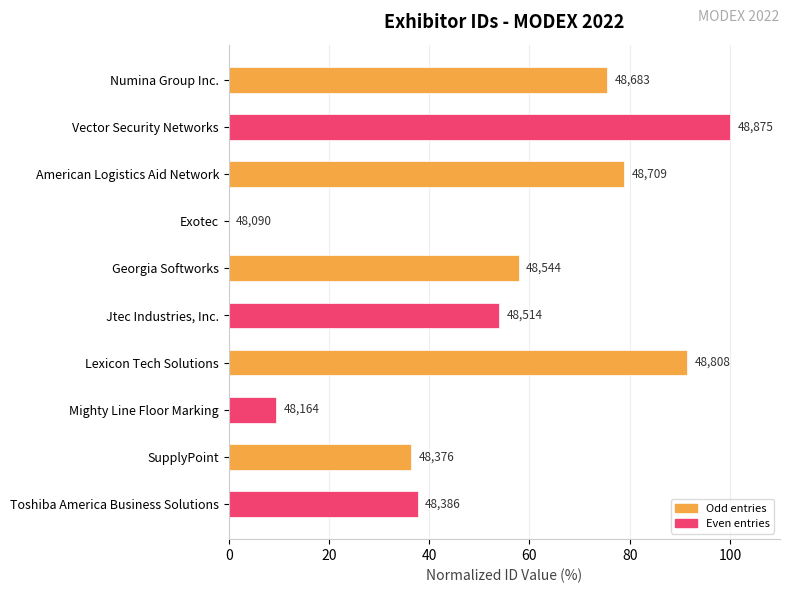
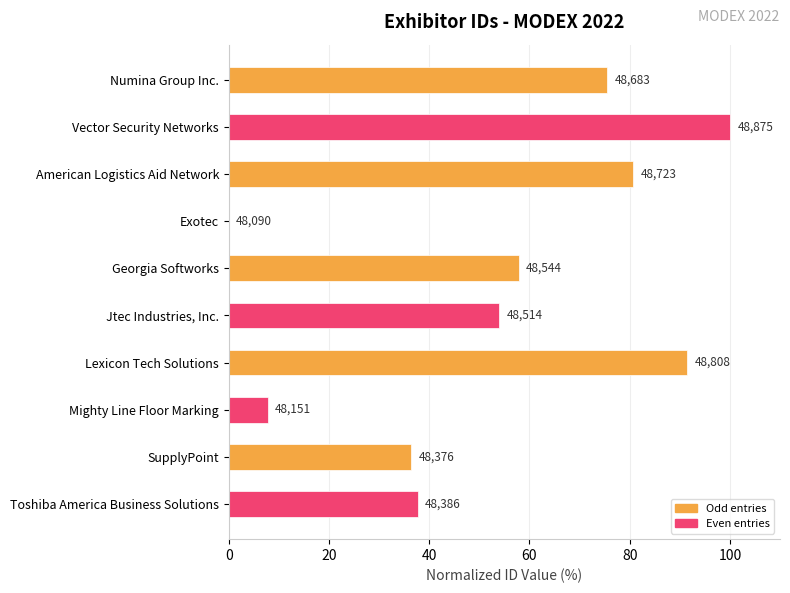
American Logistics Aid Network: 48,709 -> 48,723
Mighty Line Floor Marking: 48,164 -> 48,151
